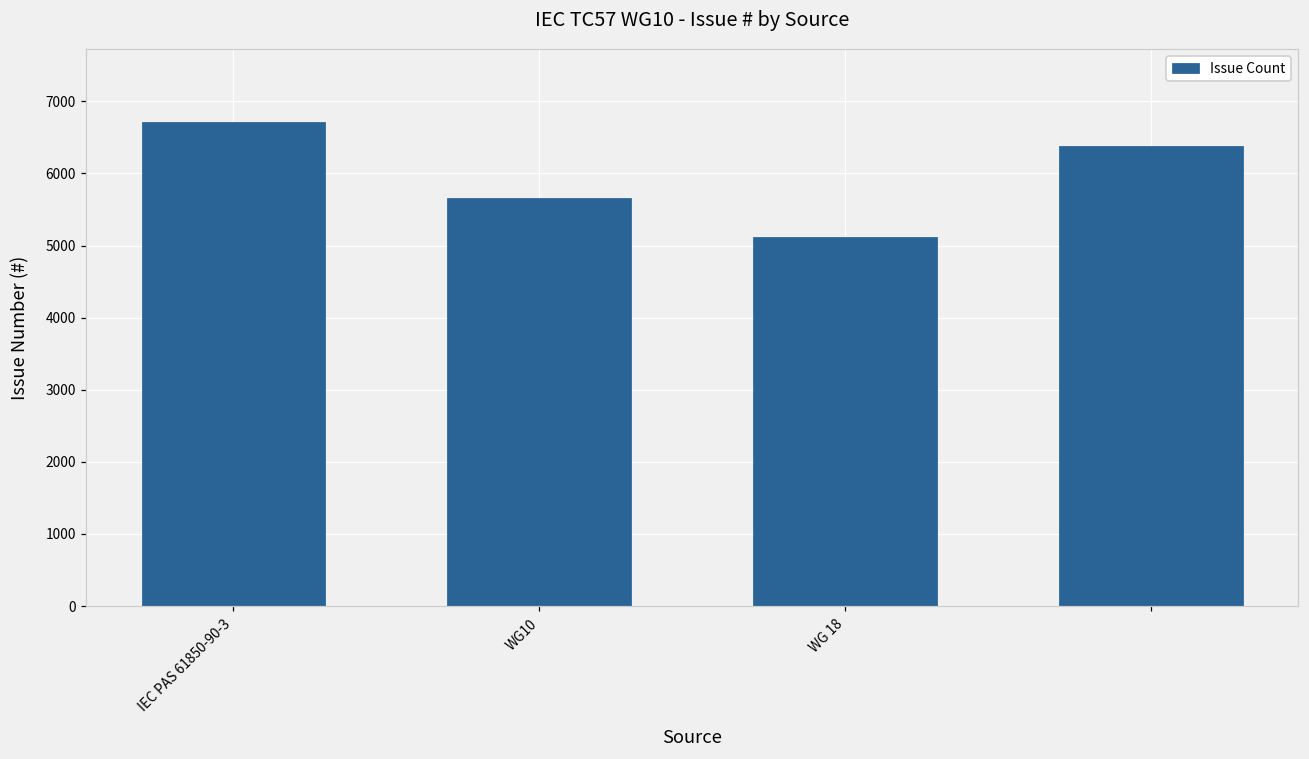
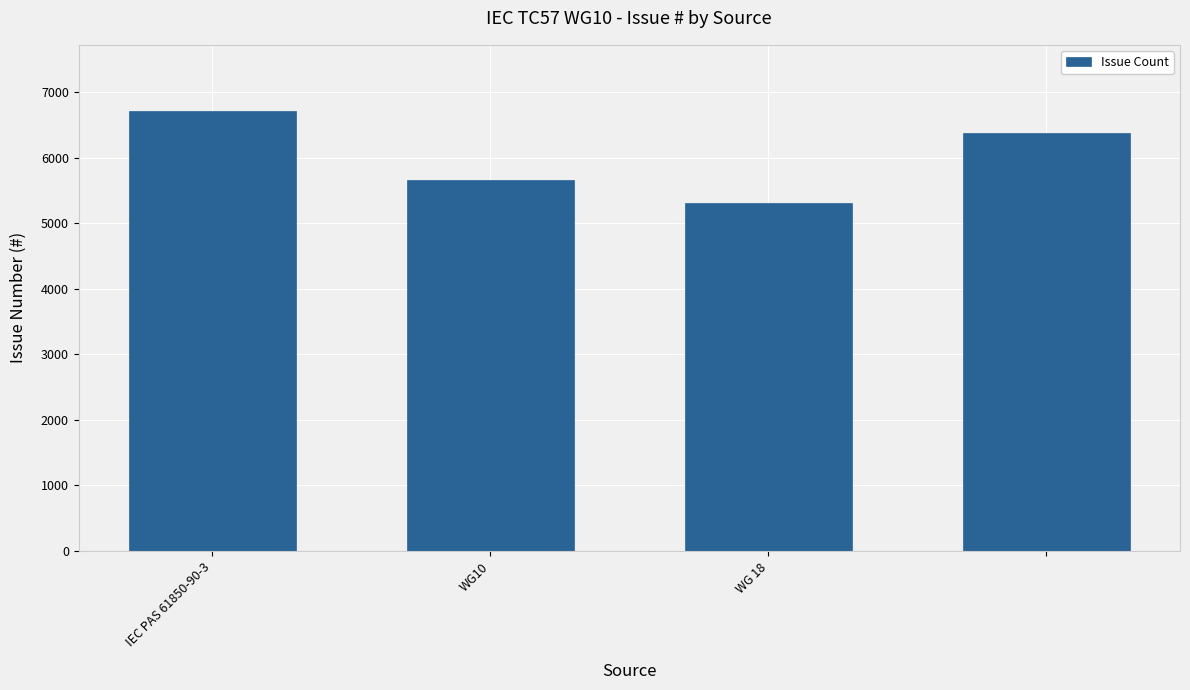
WG 18: 5100 -> 5300
